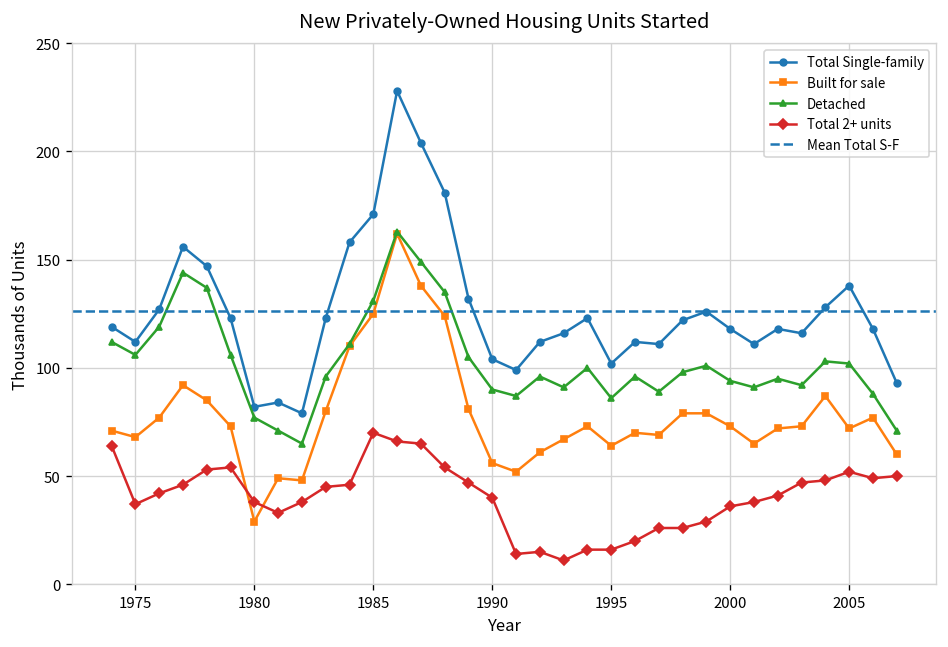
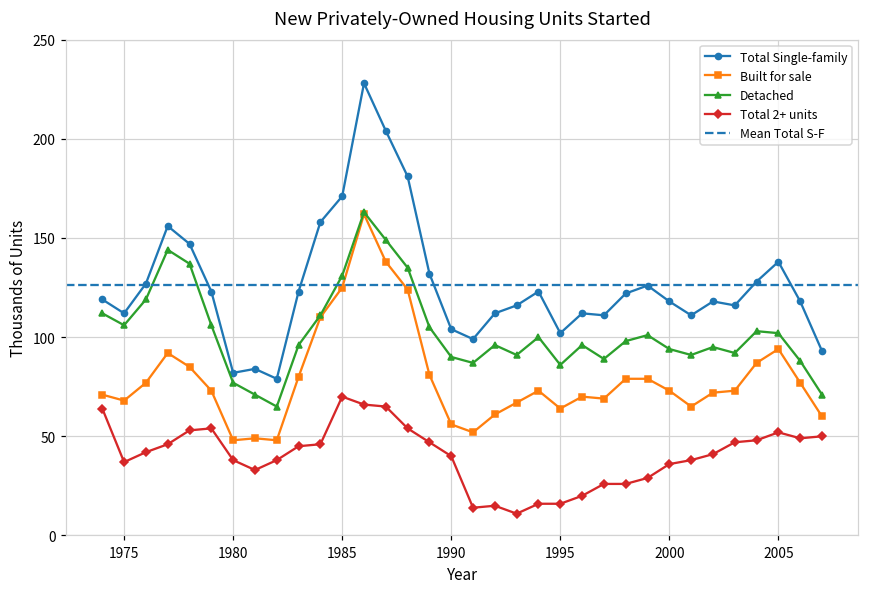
Built for sale, 1980: 29 -> 48
Built for sale, 2005: 72 -> 94
